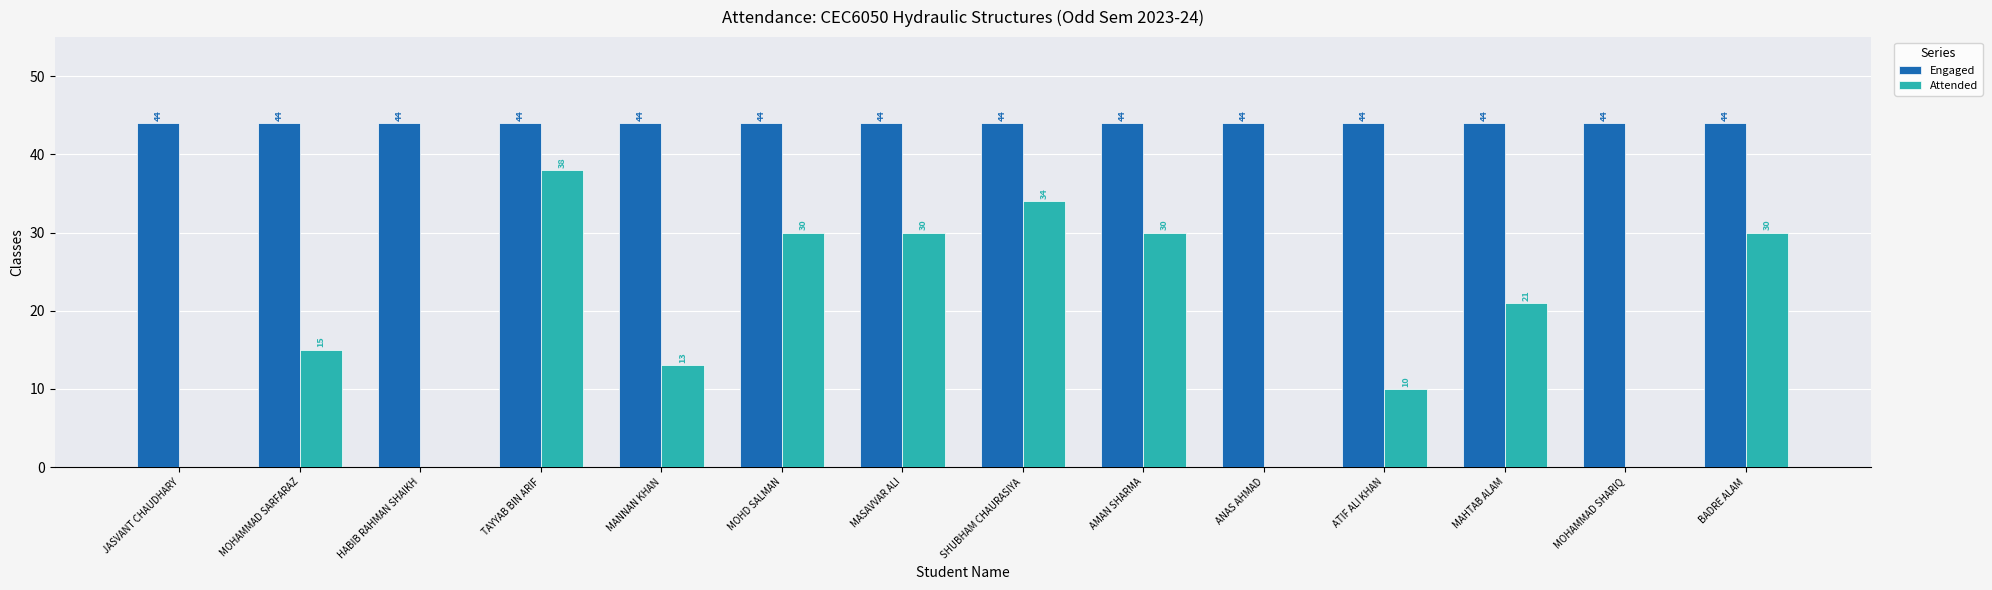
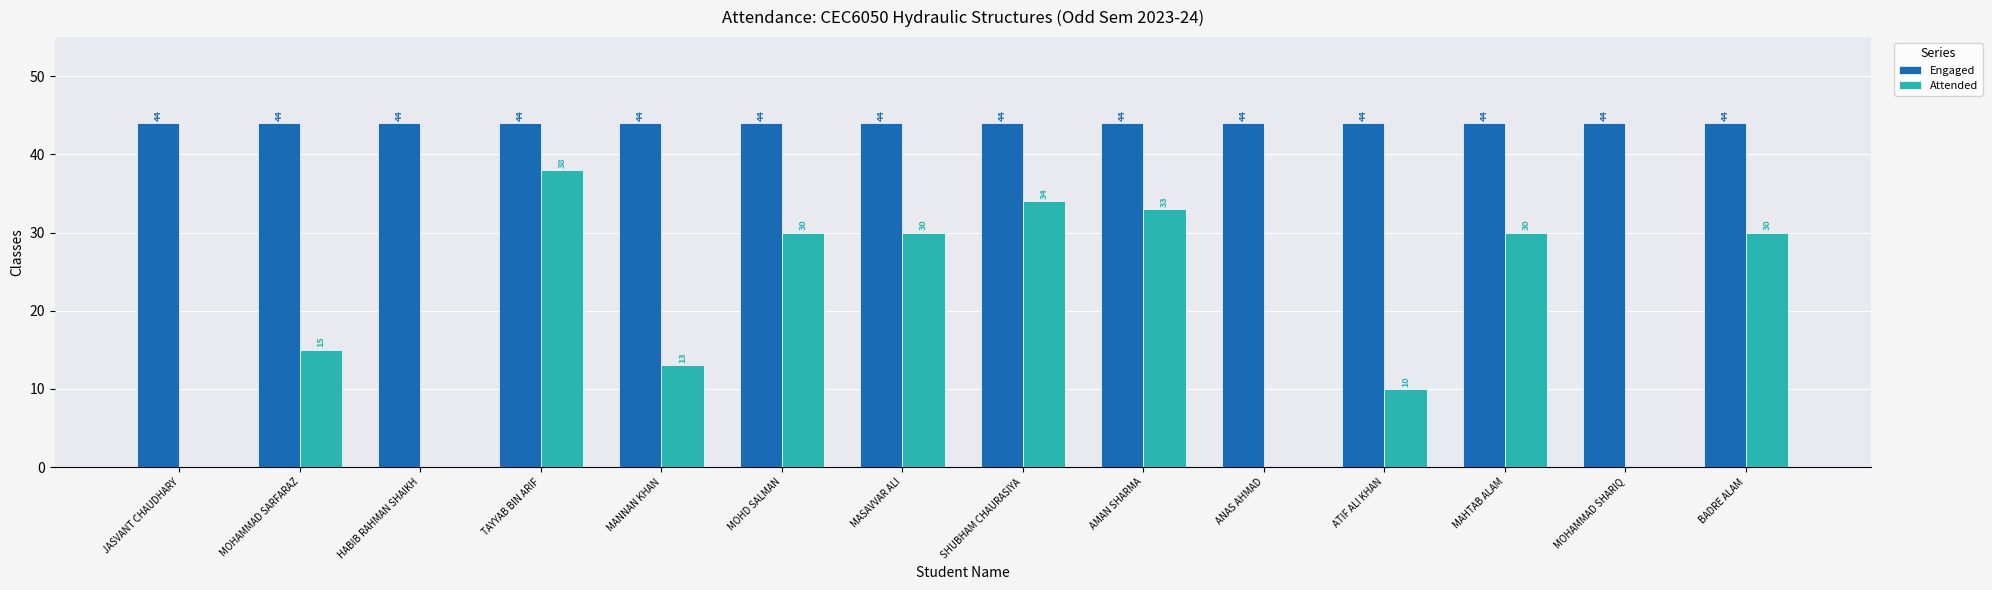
Attended, AMAN SHARMA: 30 -> 33
Attended, MAHTAB ALAM: 21 -> 30
